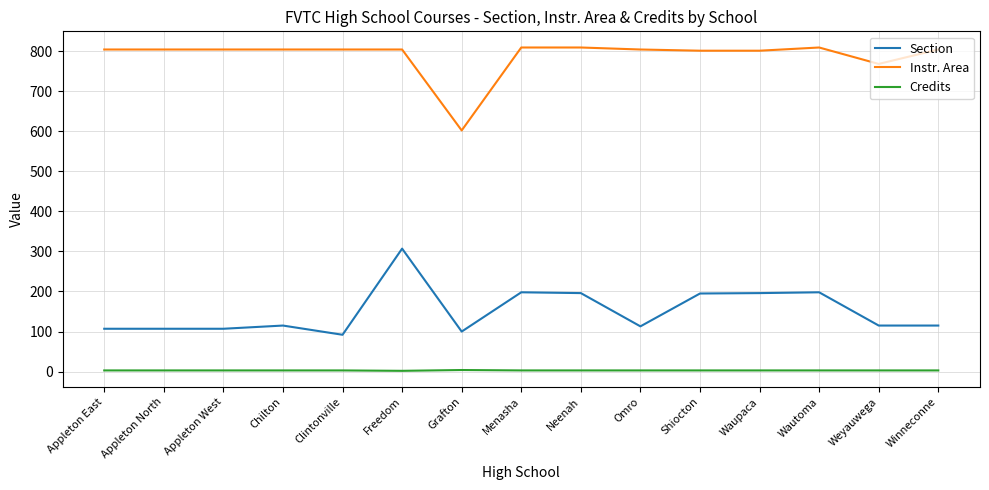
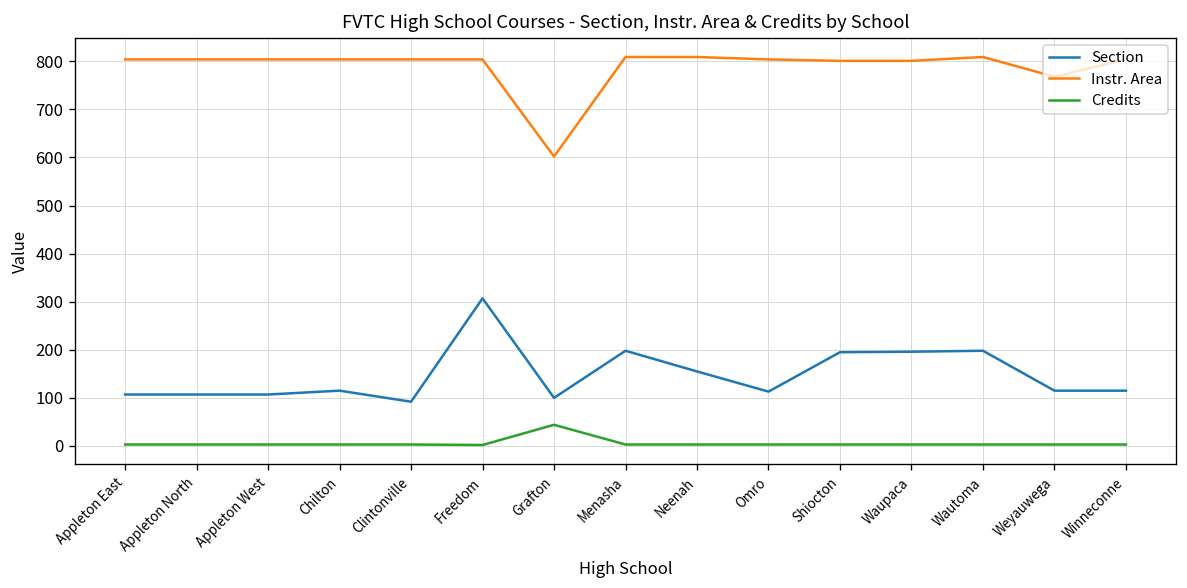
Credits, Grafton: 0 -> 40
Section, Neenah: 200 -> 160
